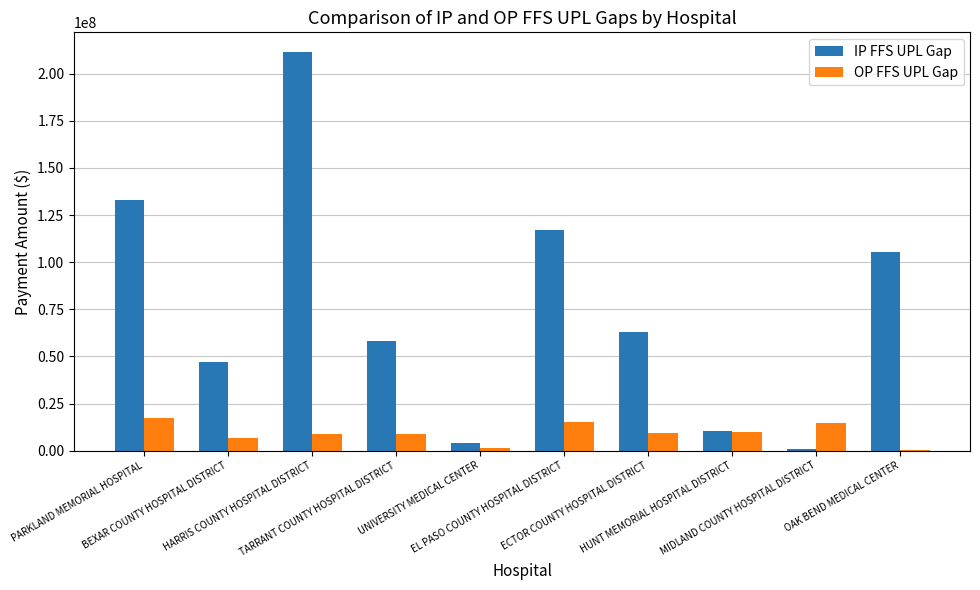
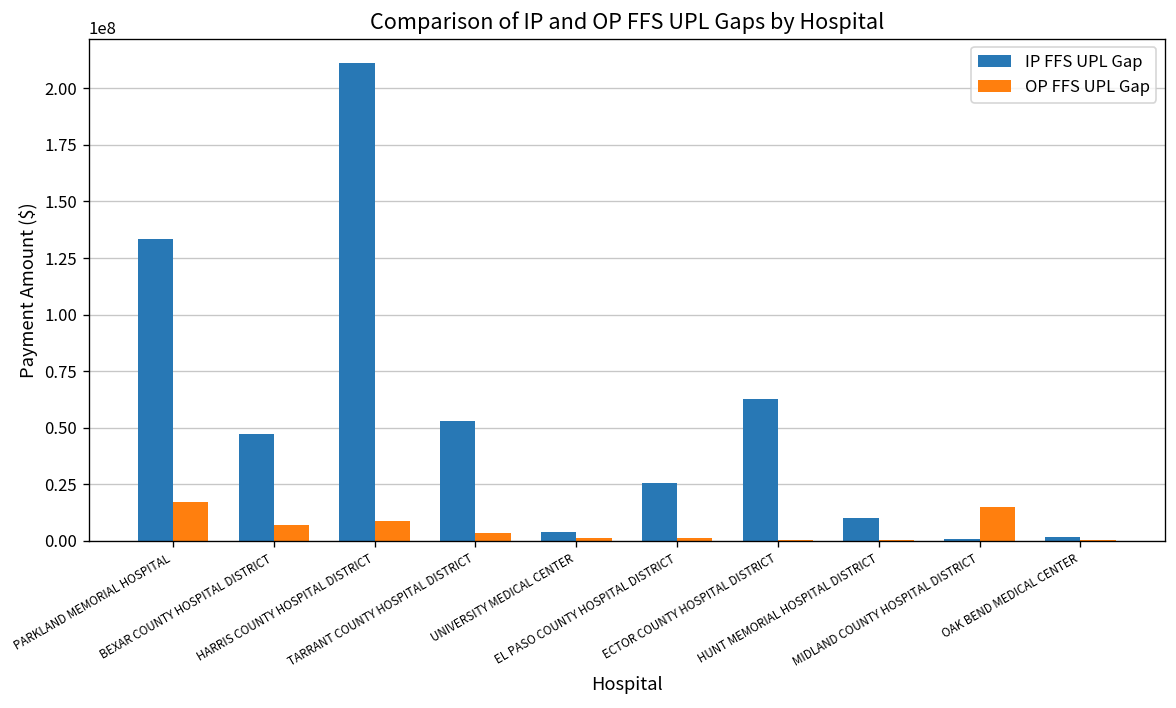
IP FFS UPL Gap, TARRANT COUNTY HOSPITAL DISTRICT: 58000000 -> 53000000
OP FFS UPL Gap, TARRANT COUNTY HOSPITAL DISTRICT: 9000000 -> 4000000
IP FFS UPL Gap, EL PASO COUNTY HOSPITAL DISTRICT: 117000000 -> 25000000
OP FFS UPL Gap, EL PASO COUNTY HOSPITAL DISTRICT: 15000000 -> 1000000
OP FFS UPL Gap, ECTOR COUNTY HOSPITAL DISTRICT: 9000000 -> 1000000
OP FFS UPL Gap, HUNT MEMORIAL HOSPITAL DISTRICT: 10000000 -> 0
IP FFS UPL Gap, OAK BEND MEDICAL CENTER: 105000000 -> 2000000
